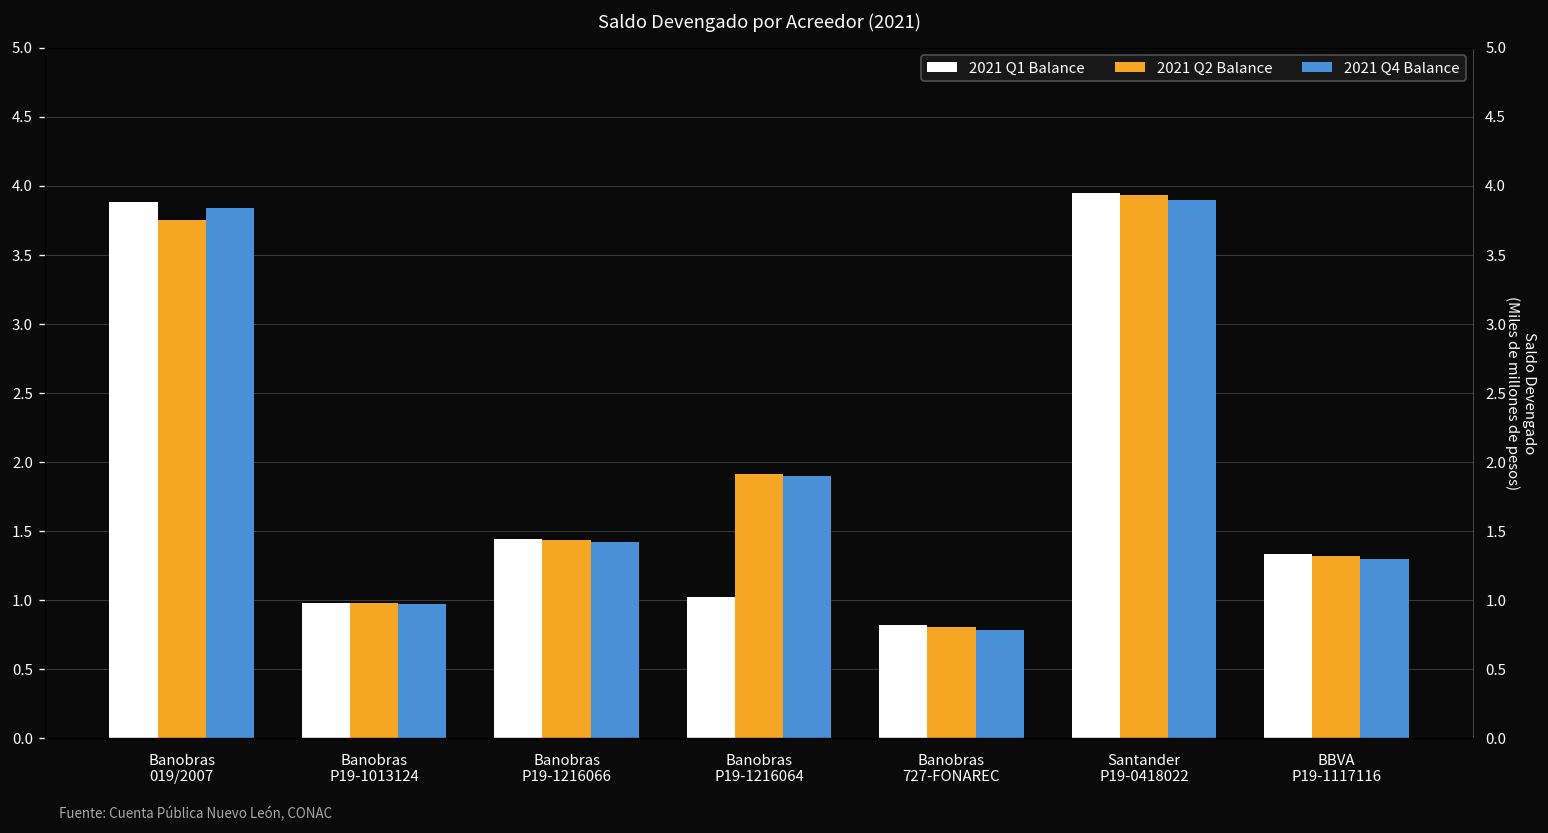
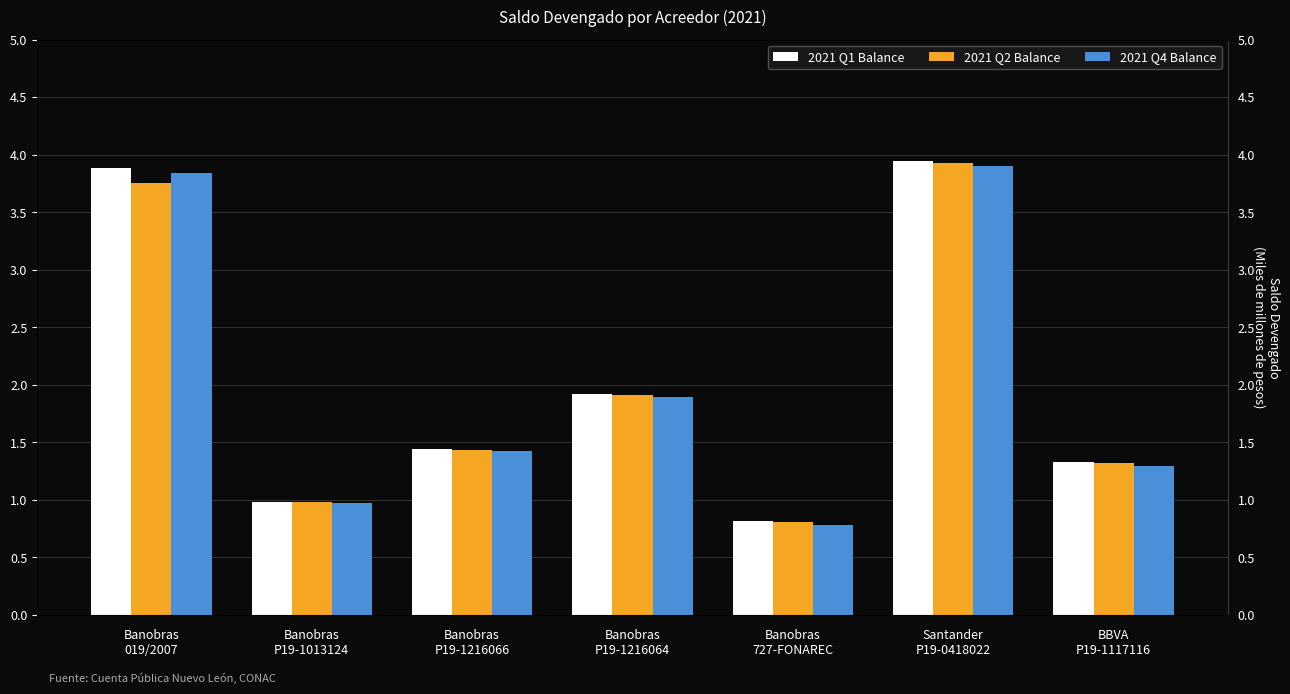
2021 Q1 Balance, Banobras P19-1216064: 1.02 -> 1.92
